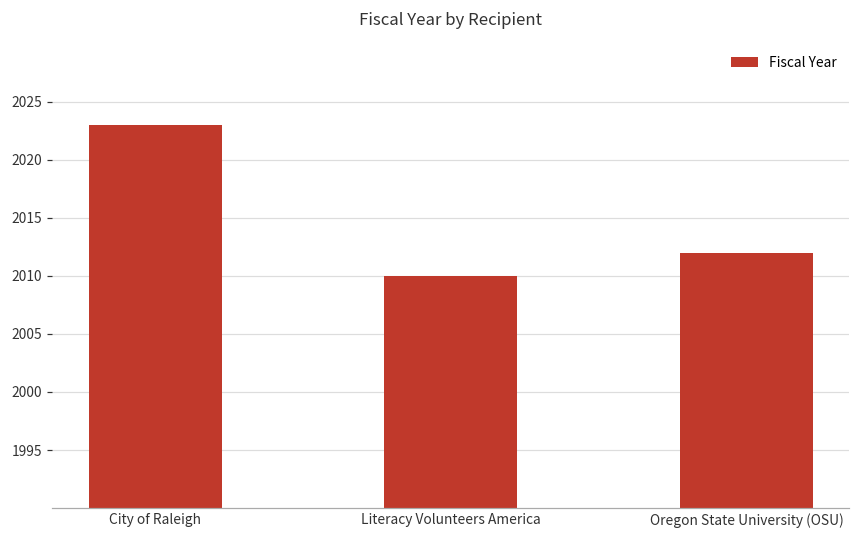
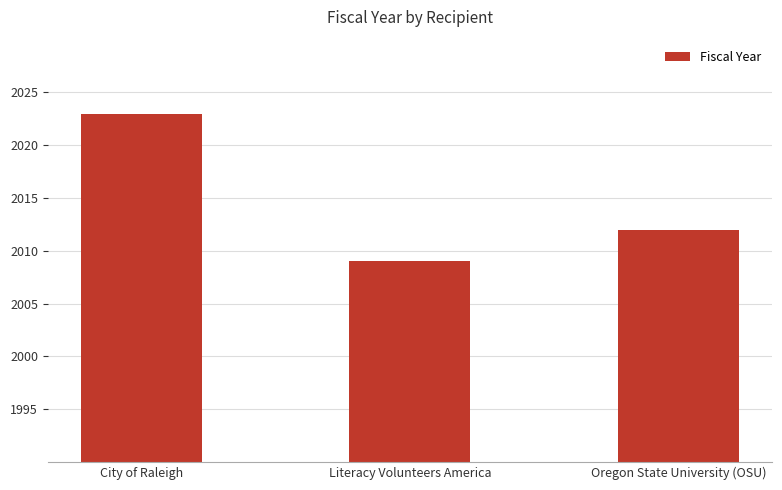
Literacy Volunteers America: 2010 -> 2009
